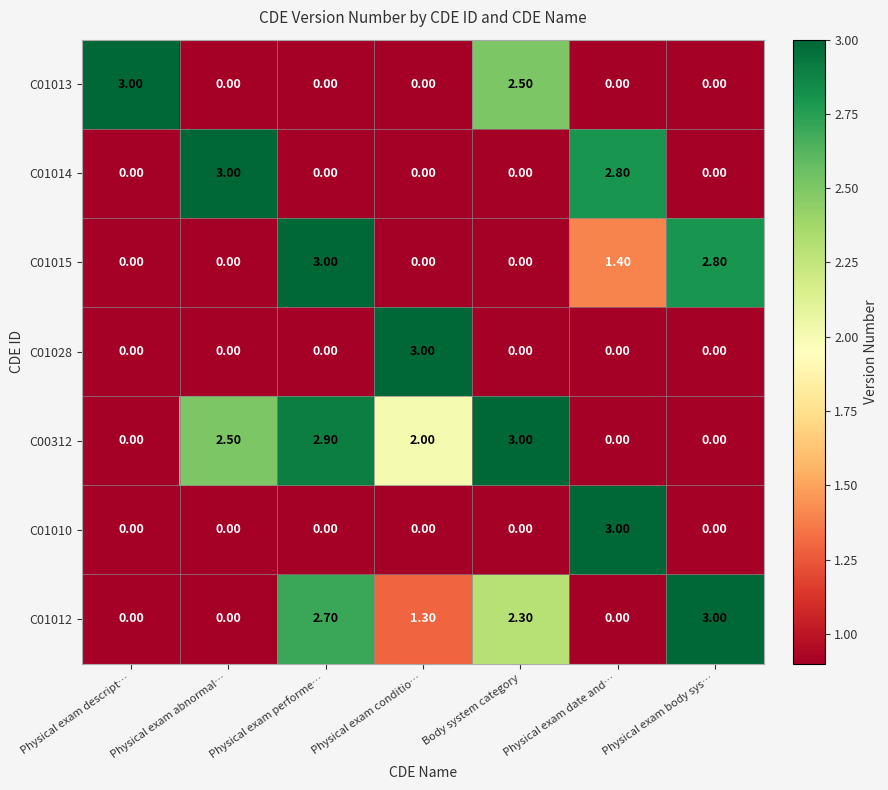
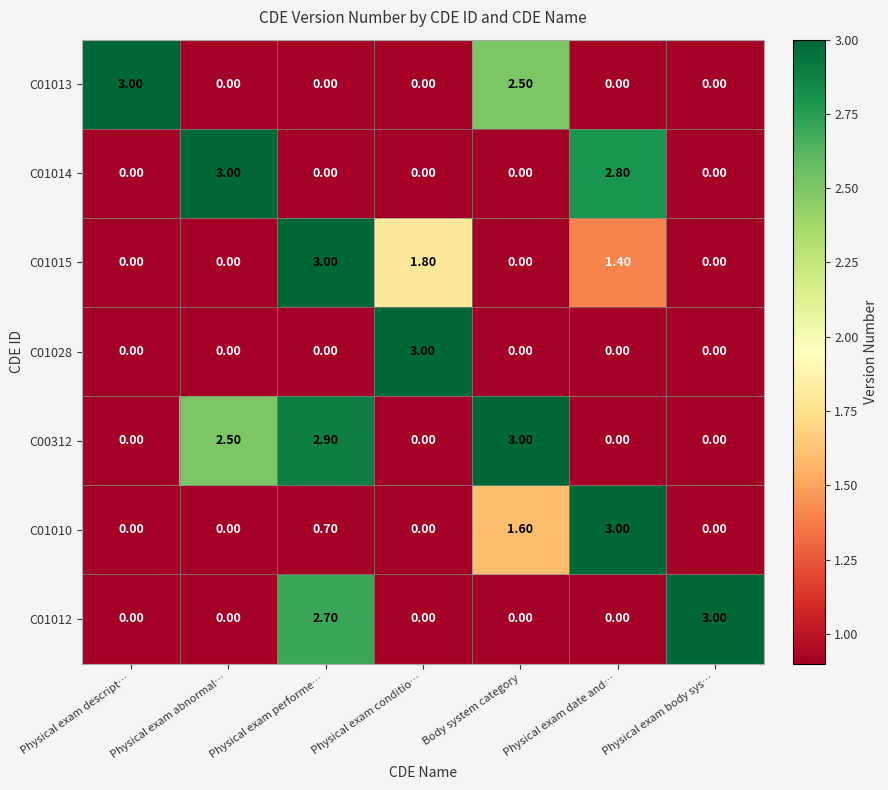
C01015, Physical exam conditio…: 0.00 -> 1.80
C01015, Physical exam body sys…: 2.80 -> 0.00
C00312, Physical exam conditio…: 2.00 -> 0.00
C01010, Physical exam performe…: 0.00 -> 0.70
C01010, Body system category: 0.00 -> 1.60
C01012, Physical exam conditio…: 1.30 -> 0.00
C01012, Body system category: 2.30 -> 0.00
